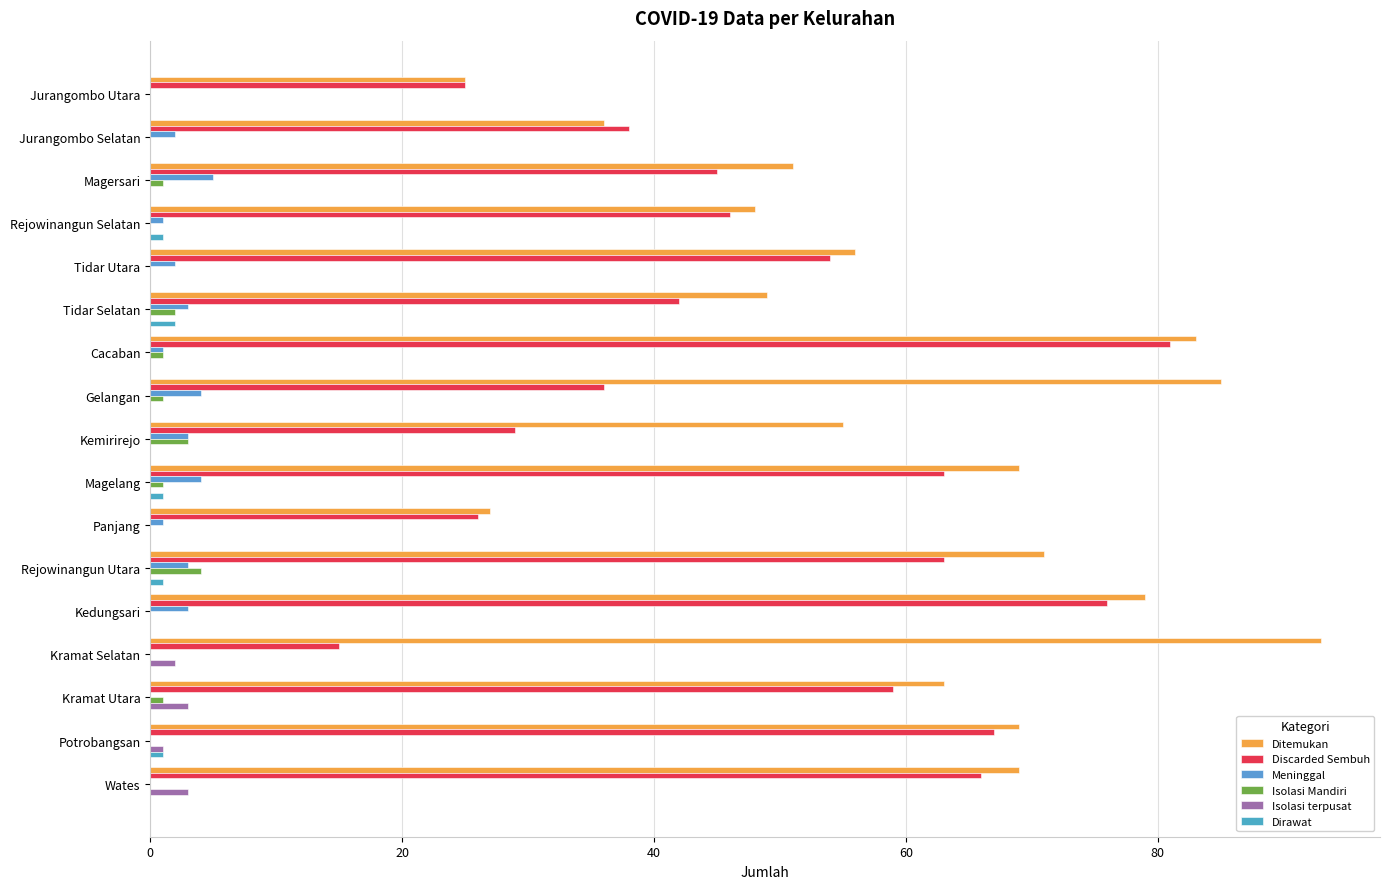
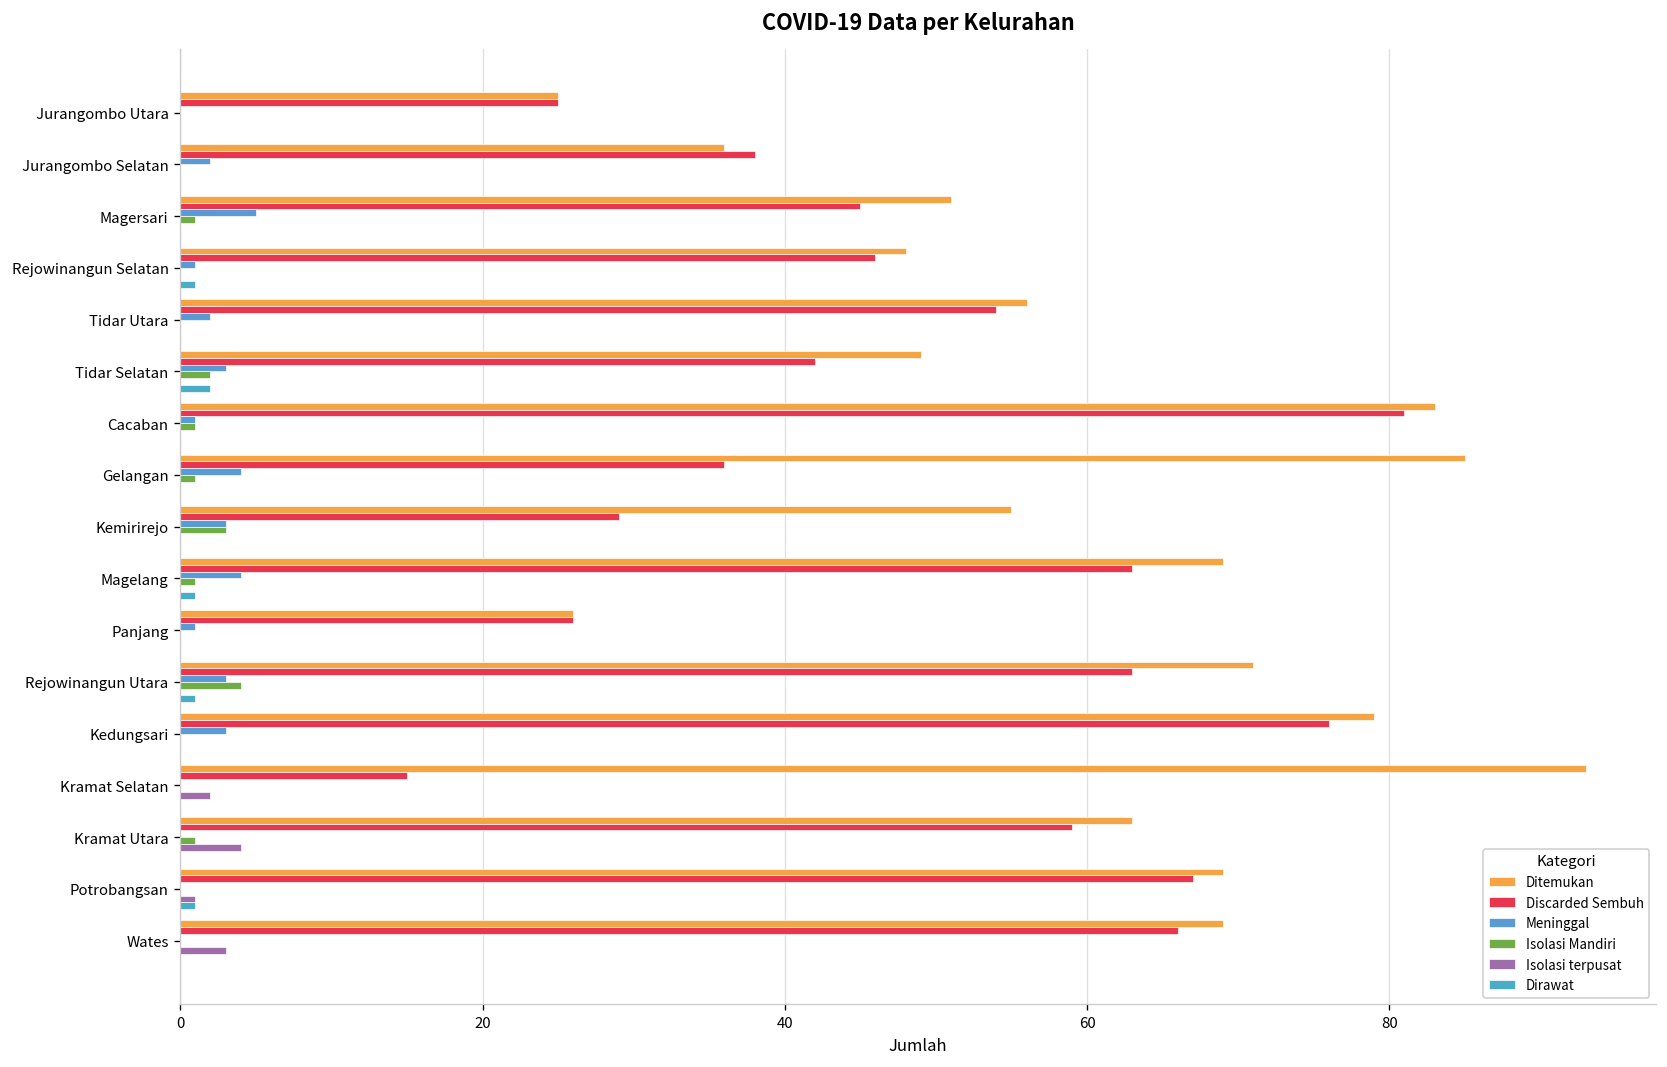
Ditemukan, Panjang: 27 -> 26
Isolasi terpusat, Kramat Utara: 3 -> 4
